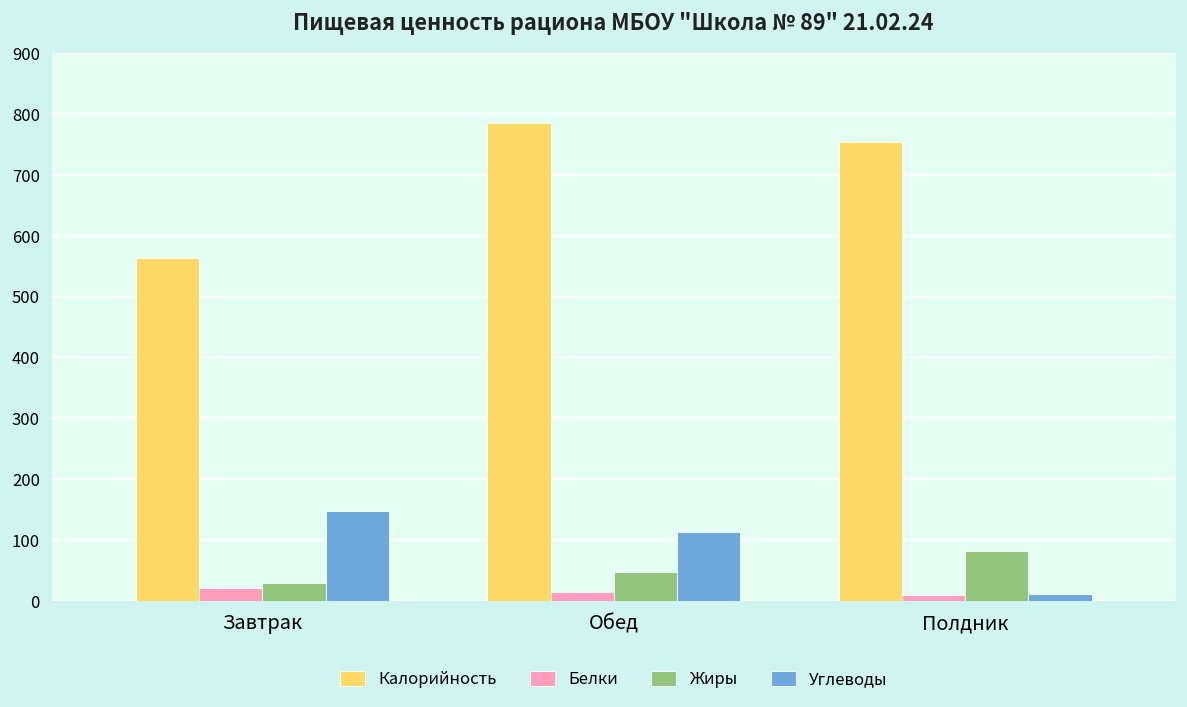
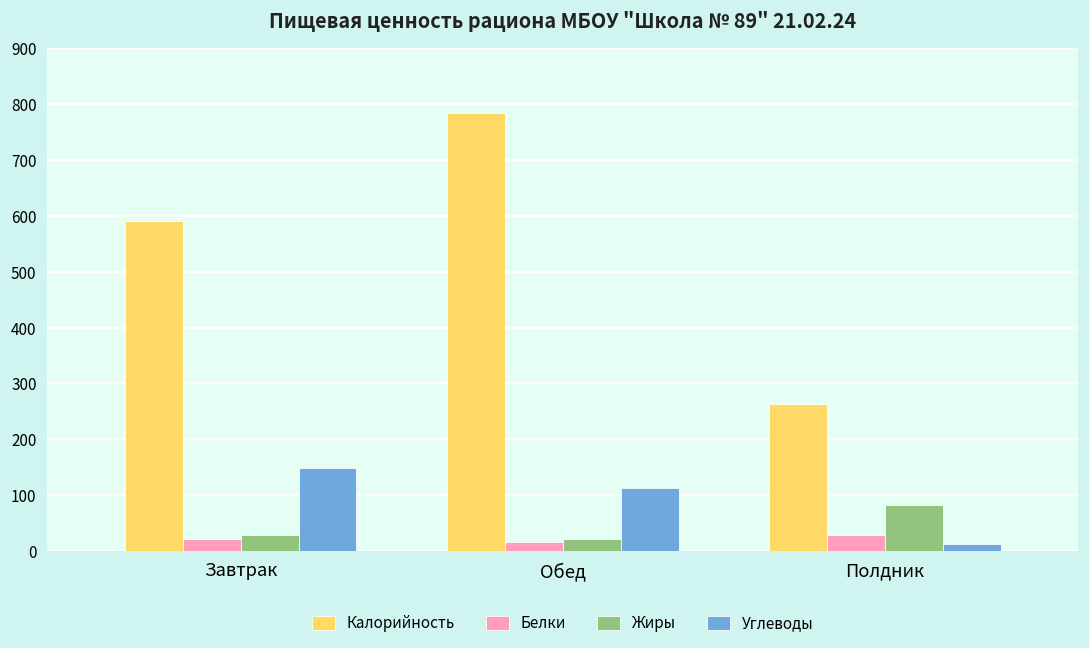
Калорийность, Завтрак: 560 -> 590
Жиры, Обед: 50 -> 20
Калорийность, Полдник: 750 -> 260
Белки, Полдник: 10 -> 30
